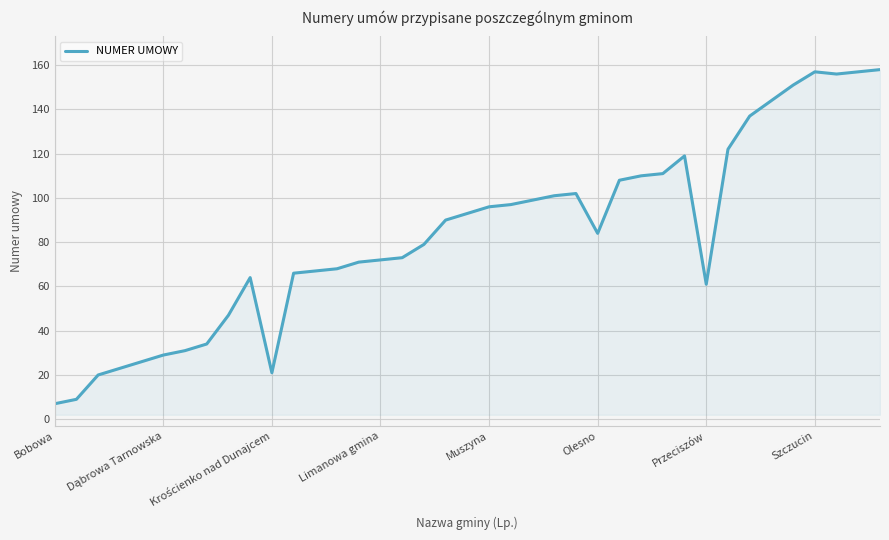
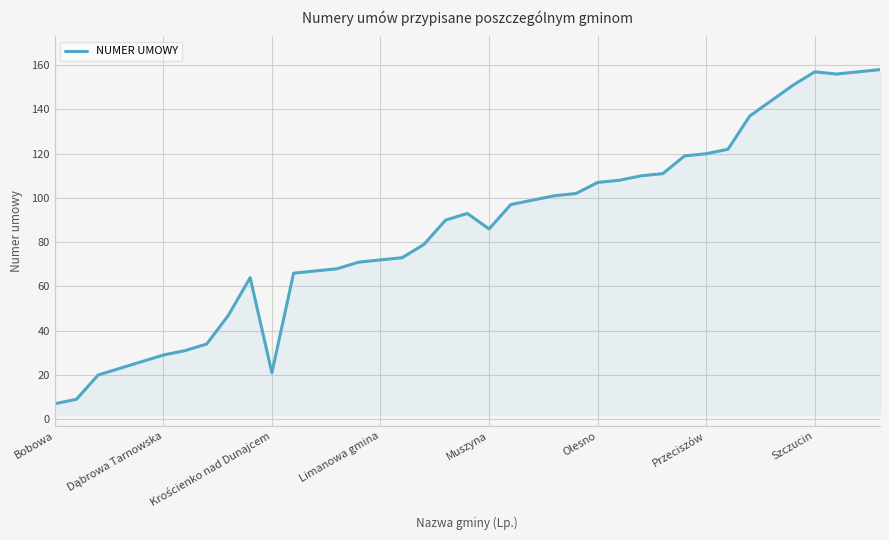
Muszyna: 96 -> 86
Olesno: 84 -> 107
Przeciszów: 61 -> 120
